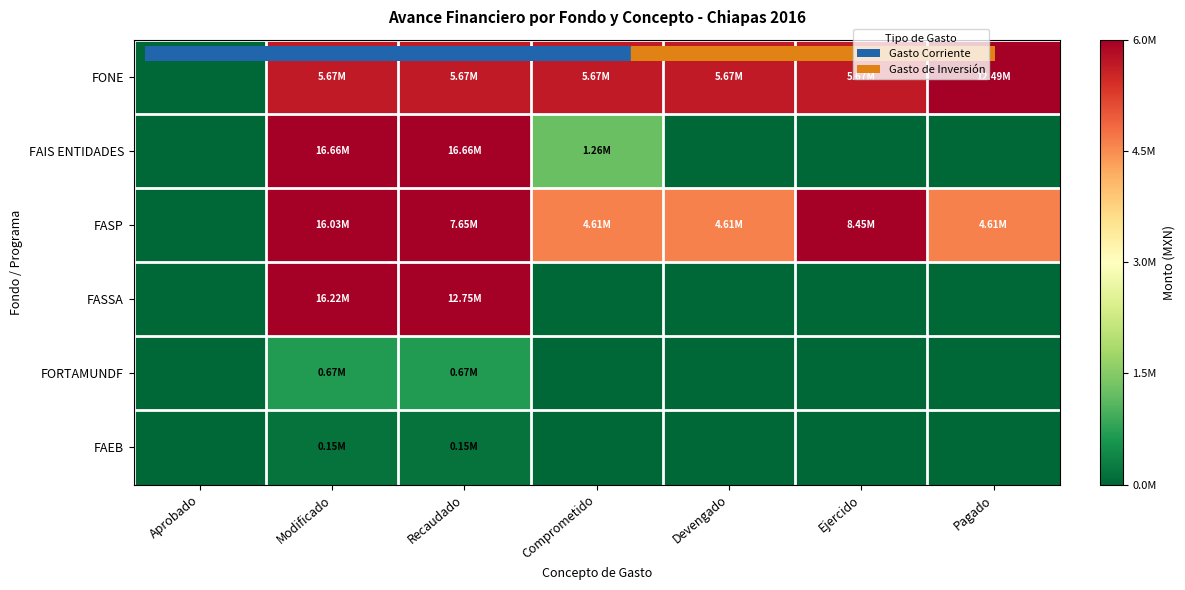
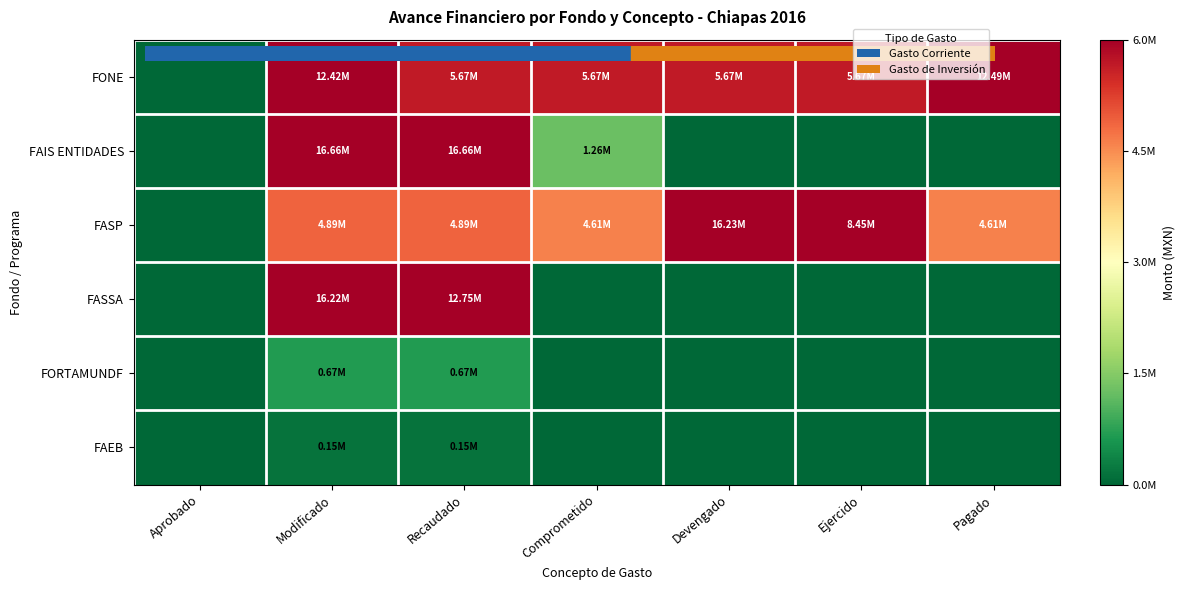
FONE, Modificado: 5.67M -> 12.42M
FASP, Modificado: 16.03M -> 4.89M
FASP, Recaudado: 7.65M -> 4.89M
FASP, Devengado: 4.61M -> 16.23M
